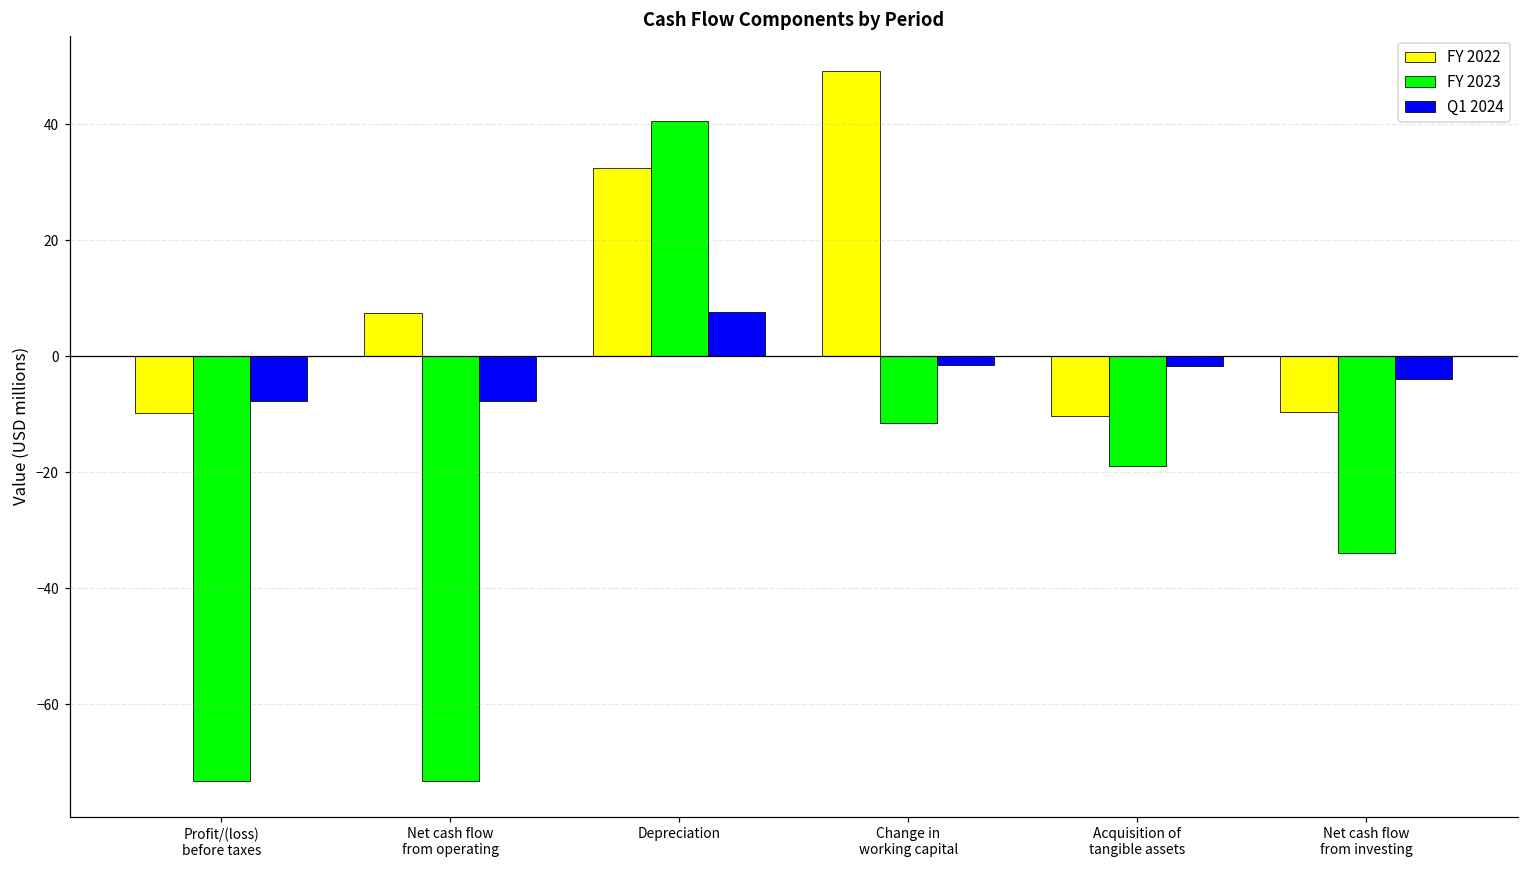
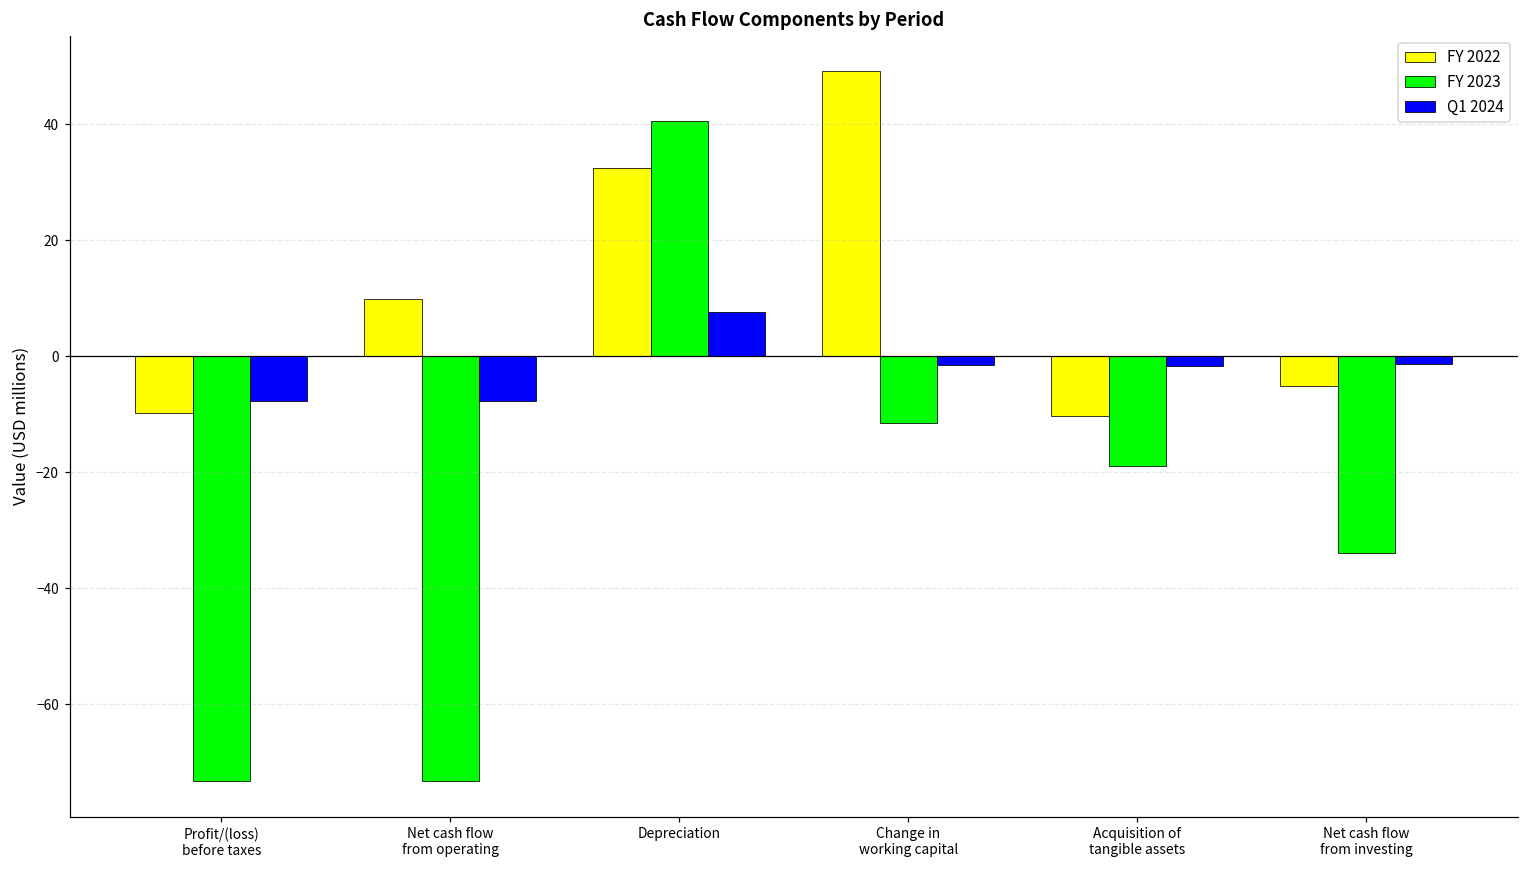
FY 2022, Net cash flow from operating: 7 -> 10
FY 2022, Net cash flow from investing: -10 -> -5
Q1 2024, Net cash flow from investing: -4 -> -1
